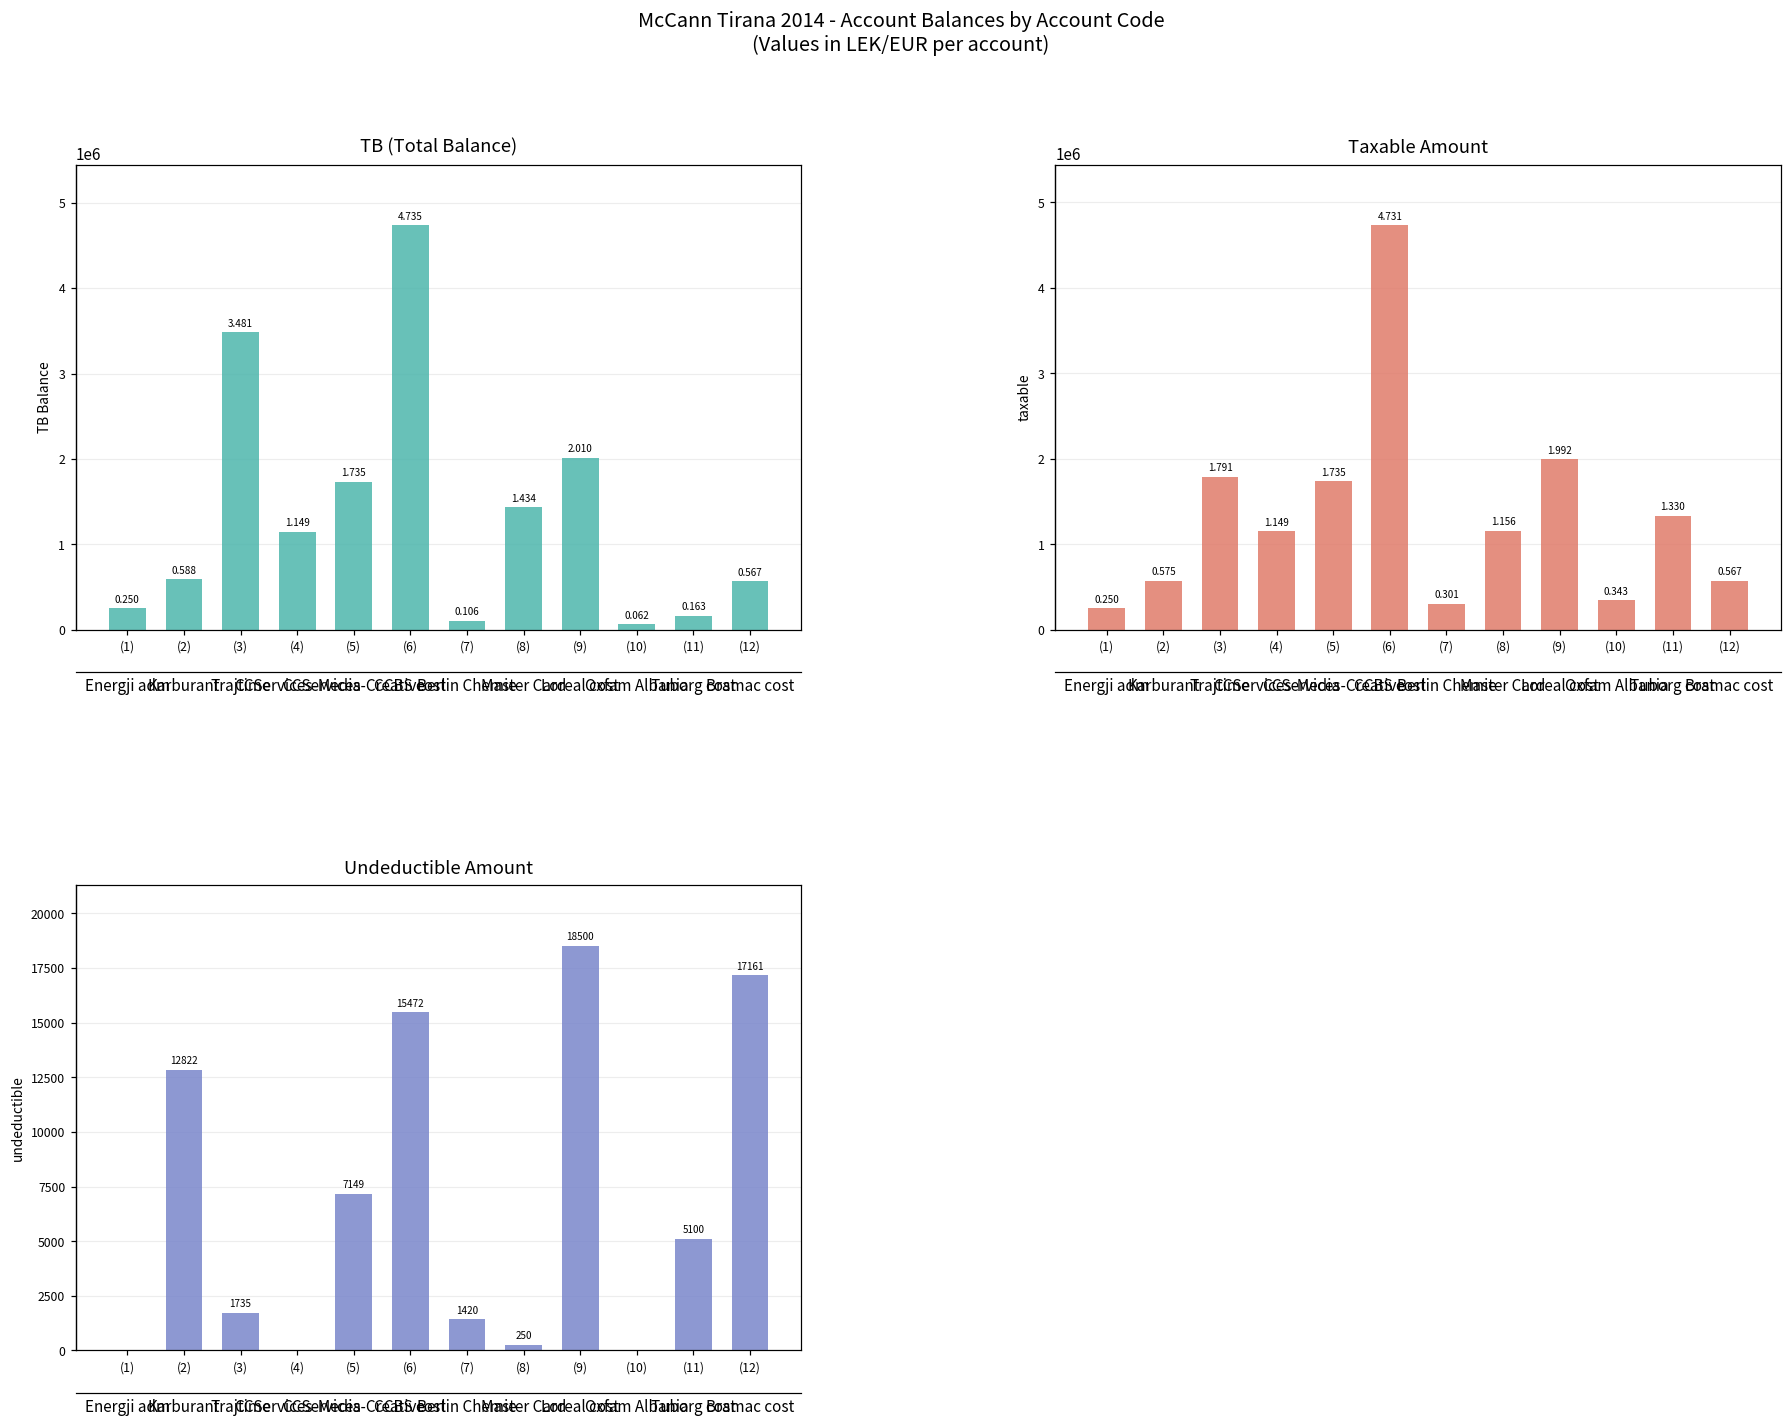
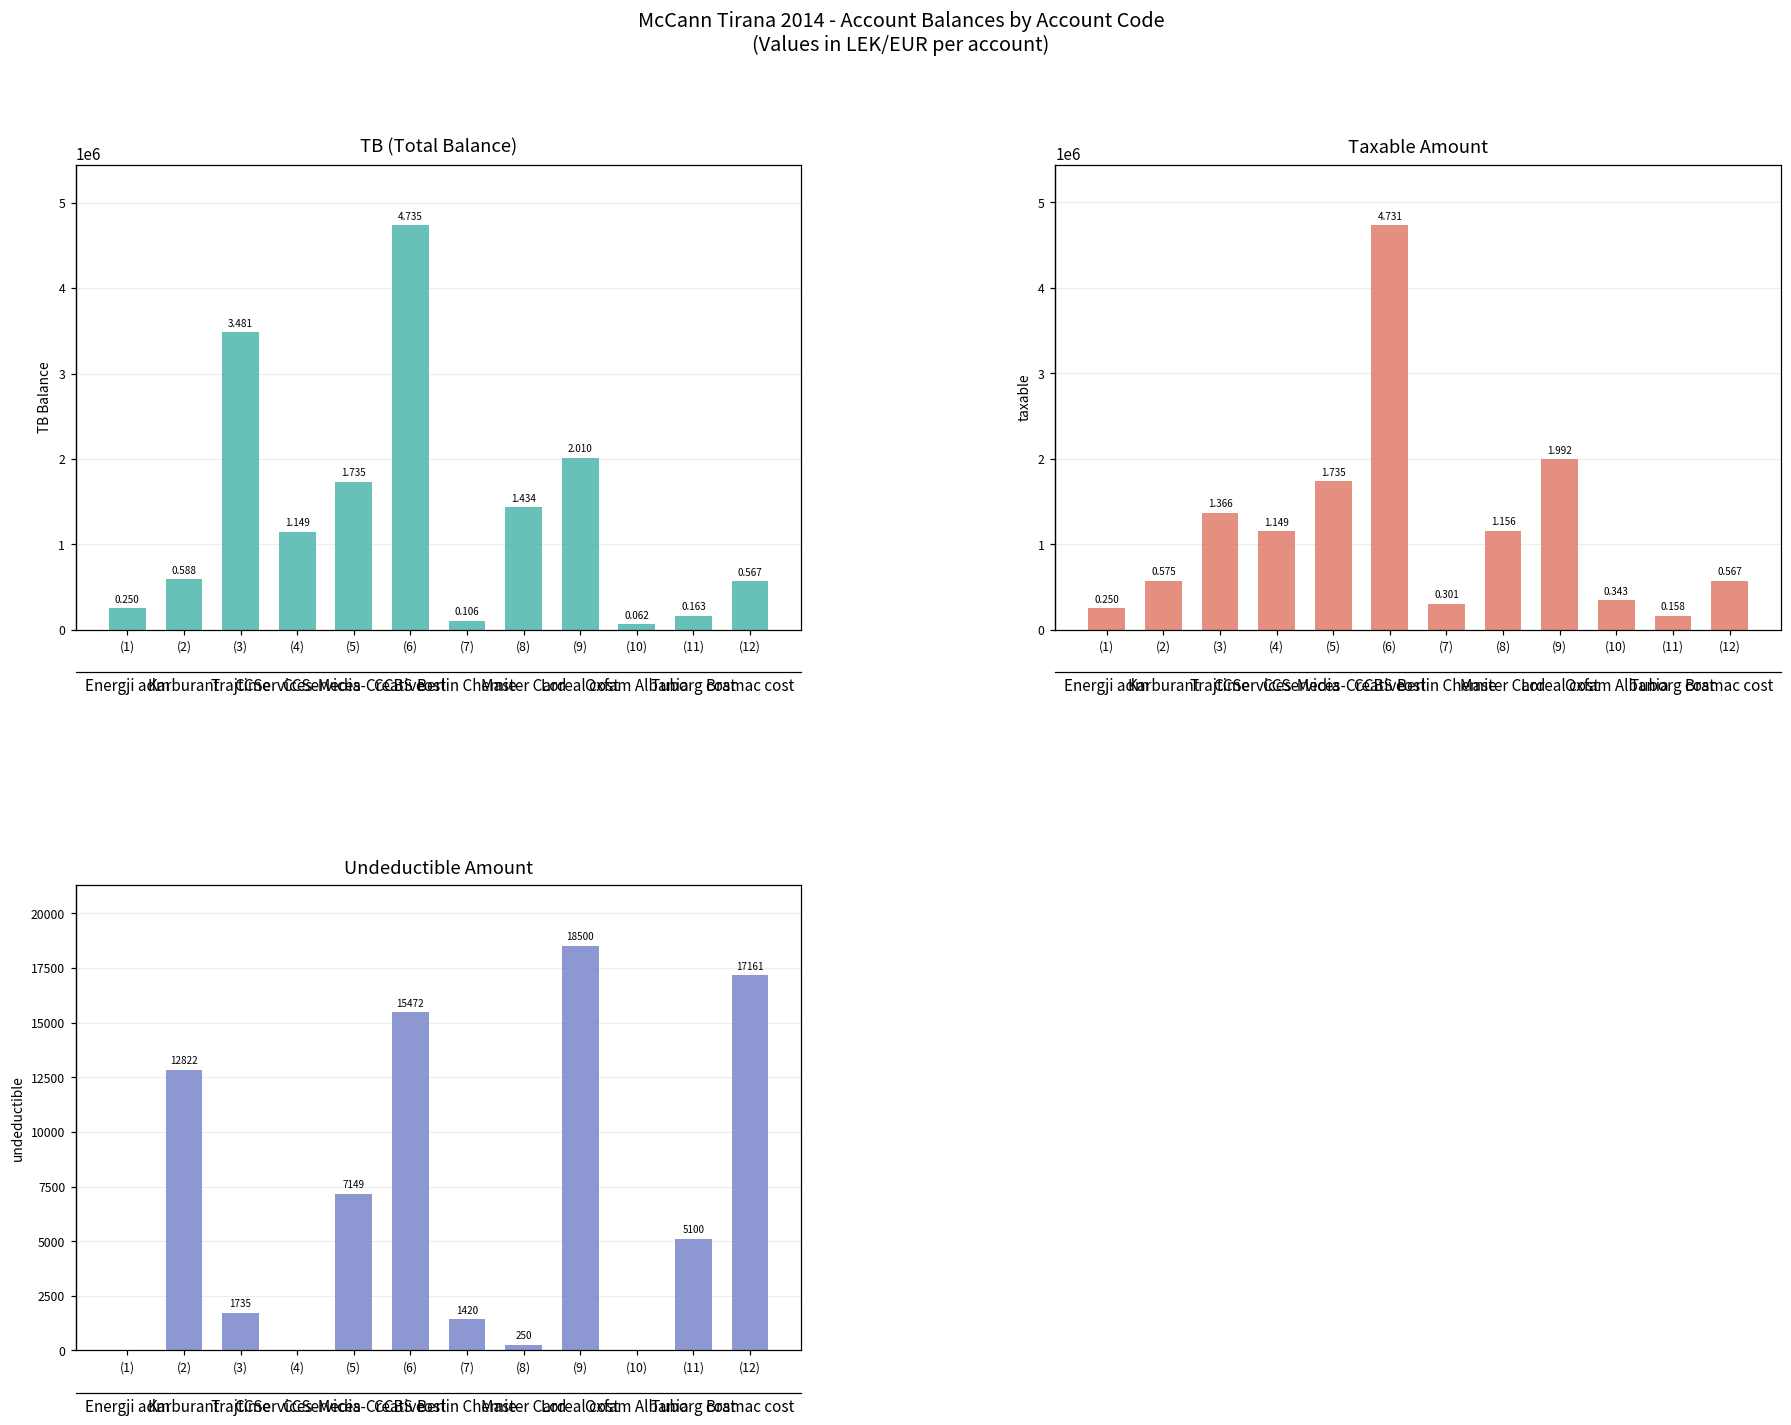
Taxable Amount, (3): 1.791 -> 1.366
Taxable Amount, (11): 1.330 -> 0.158
